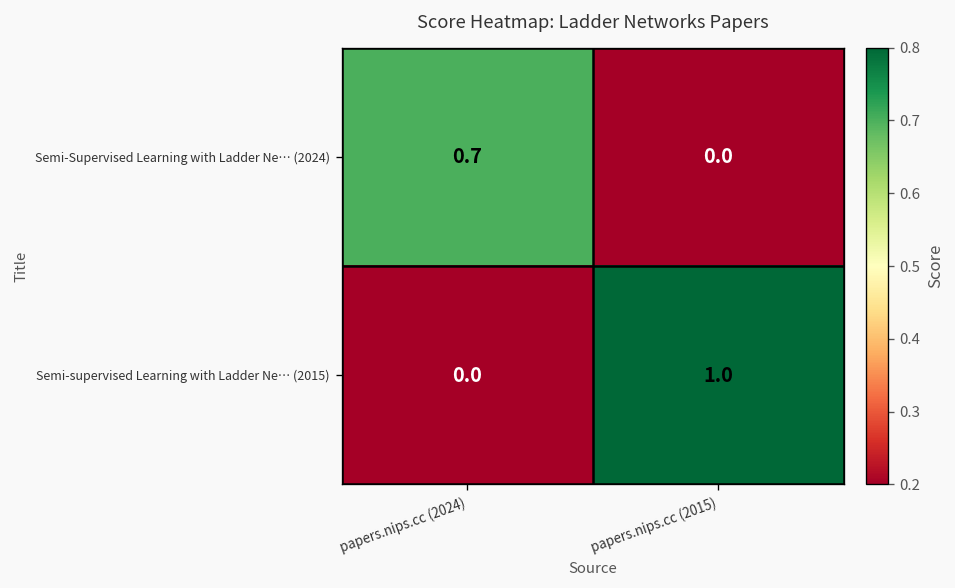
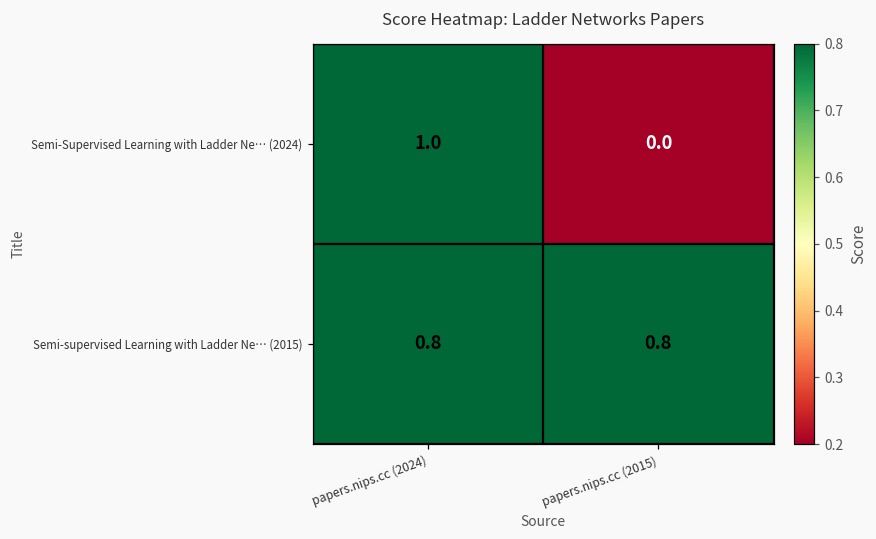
Semi-Supervised Learning with Ladder Ne… (2024), papers.nips.cc (2024): 0.7 -> 1.0
Semi-supervised Learning with Ladder Ne… (2015), papers.nips.cc (2024): 0.0 -> 0.8
Semi-supervised Learning with Ladder Ne… (2015), papers.nips.cc (2015): 1.0 -> 0.8
